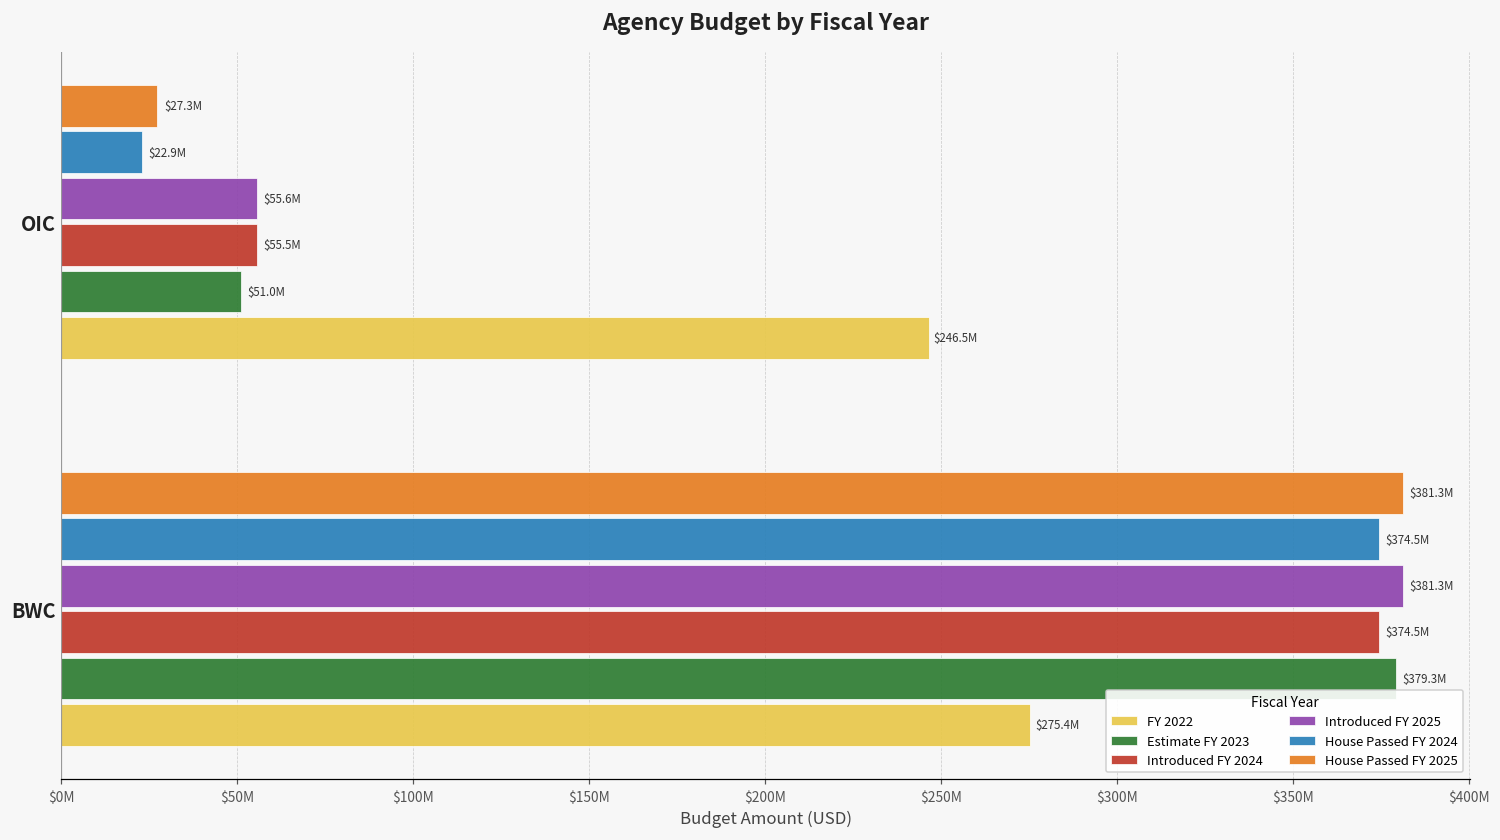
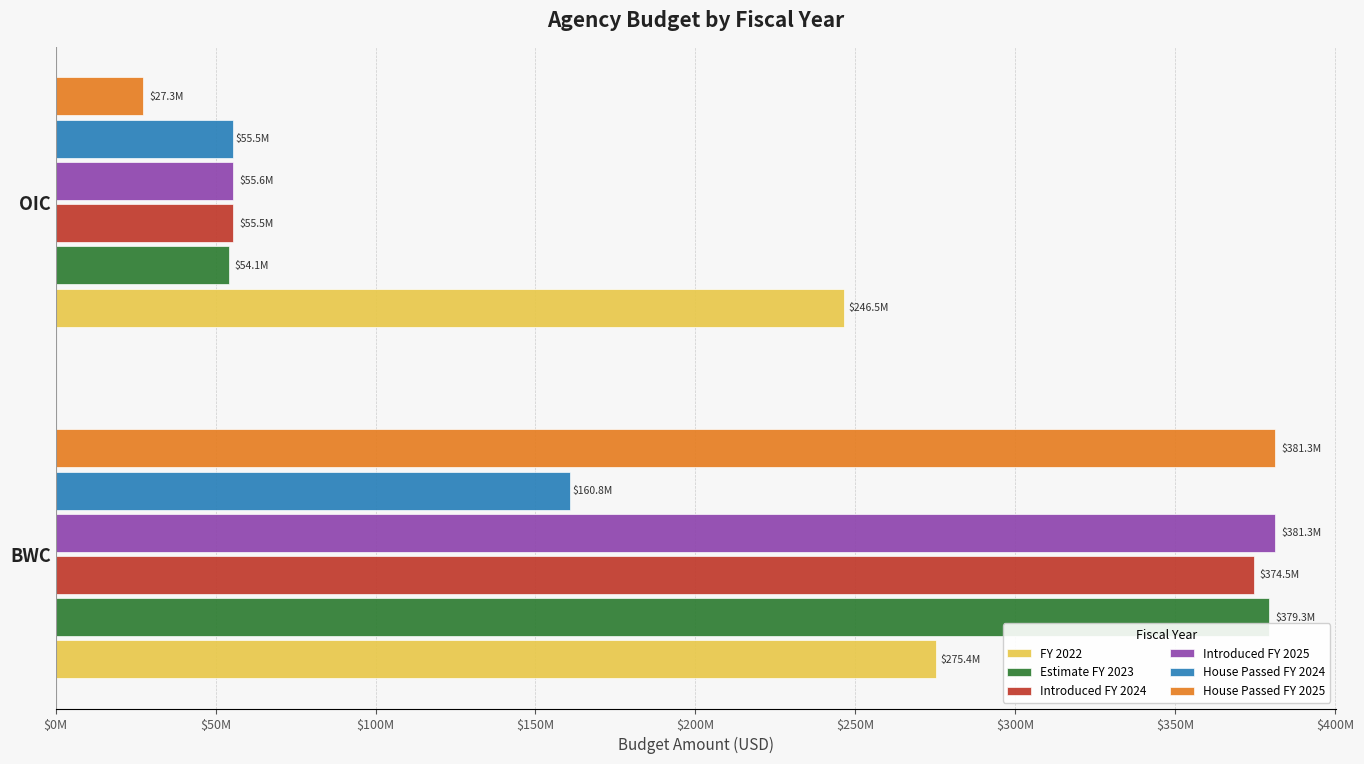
House Passed FY 2024, OIC: $22.9M -> $55.5M
Estimate FY 2023, OIC: $51.0M -> $54.1M
House Passed FY 2024, BWC: $374.5M -> $160.8M
